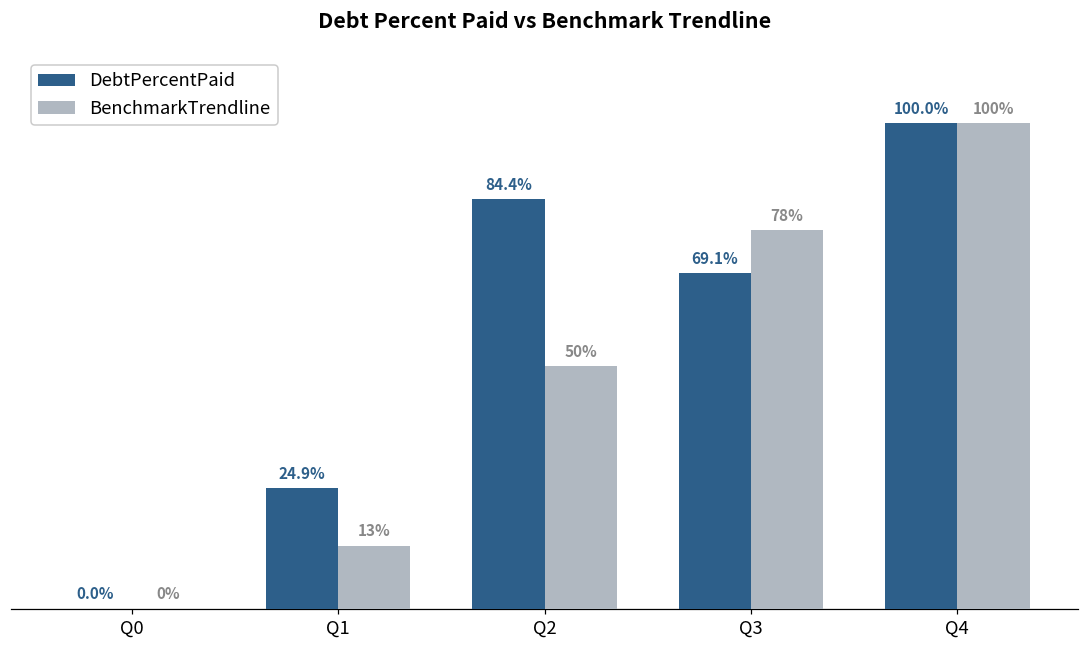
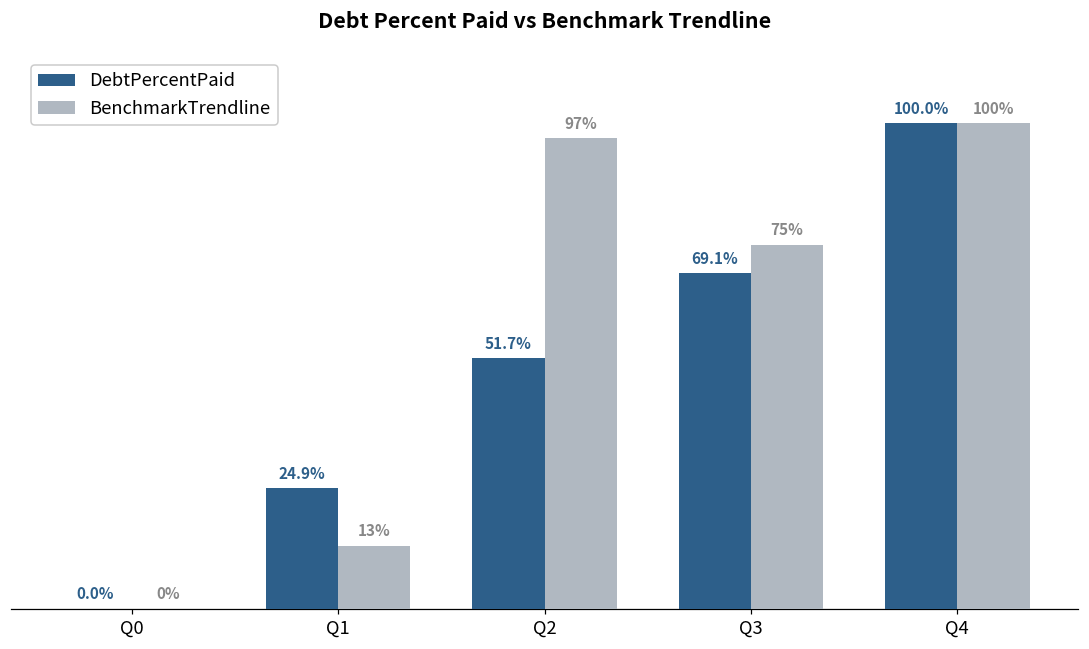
DebtPercentPaid, Q2: 84.4% -> 51.7%
BenchmarkTrendline, Q2: 50% -> 97%
BenchmarkTrendline, Q3: 78% -> 75%
